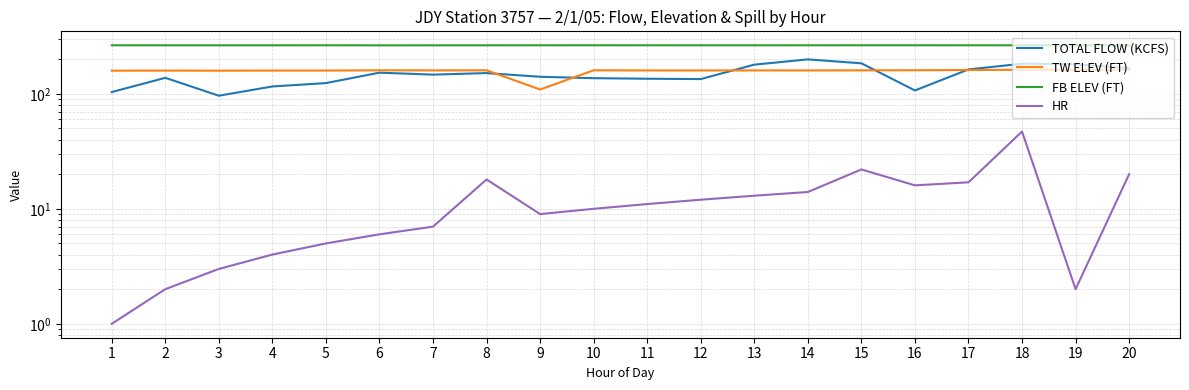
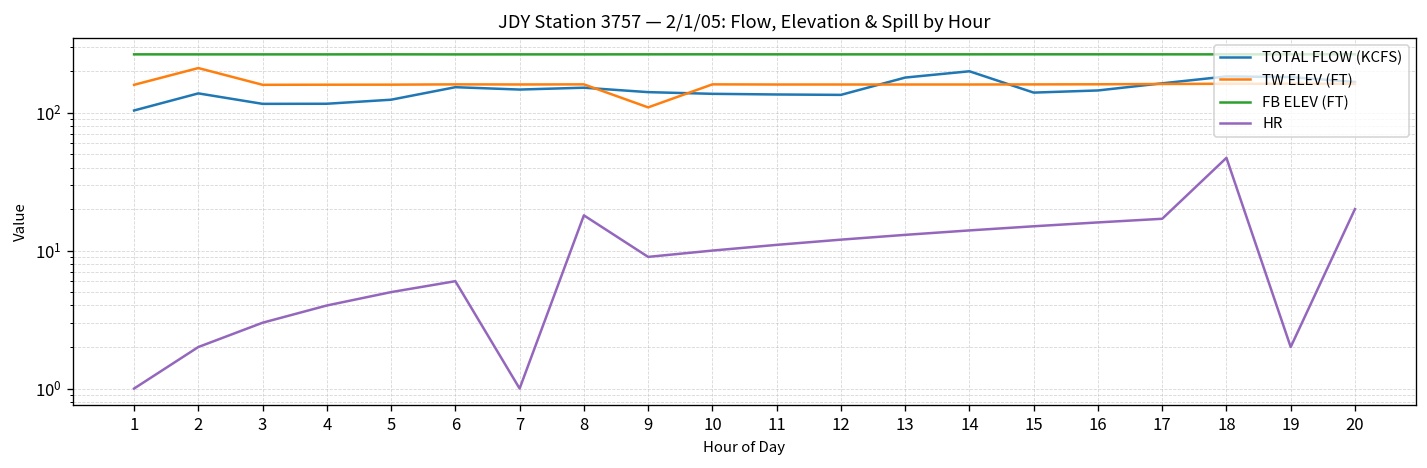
TW ELEV (FT), 2: 160 -> 210
TOTAL FLOW (KCFS), 3: 100 -> 120
HR, 7: 7 -> 1
TOTAL FLOW (KCFS), 15: 180 -> 140
HR, 15: 22 -> 15
TOTAL FLOW (KCFS), 16: 110 -> 140
